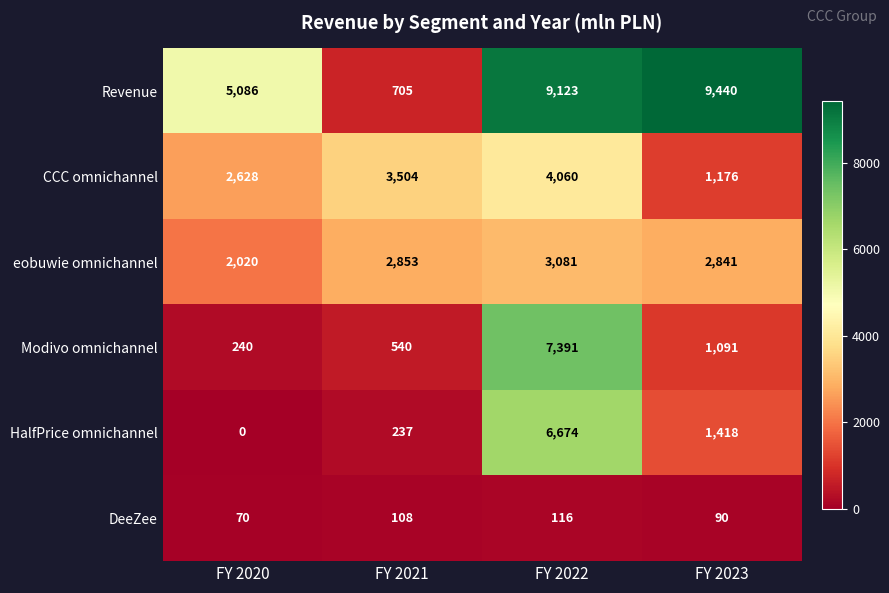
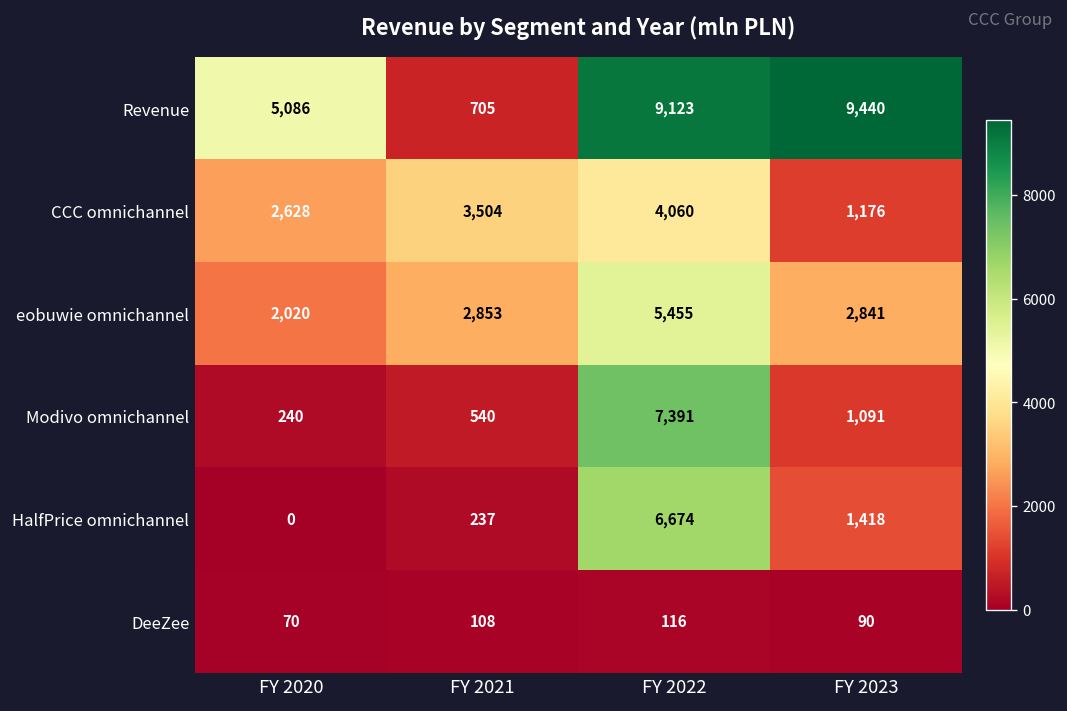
eobuwie omnichannel, FY 2022: 3,081 -> 5,455
